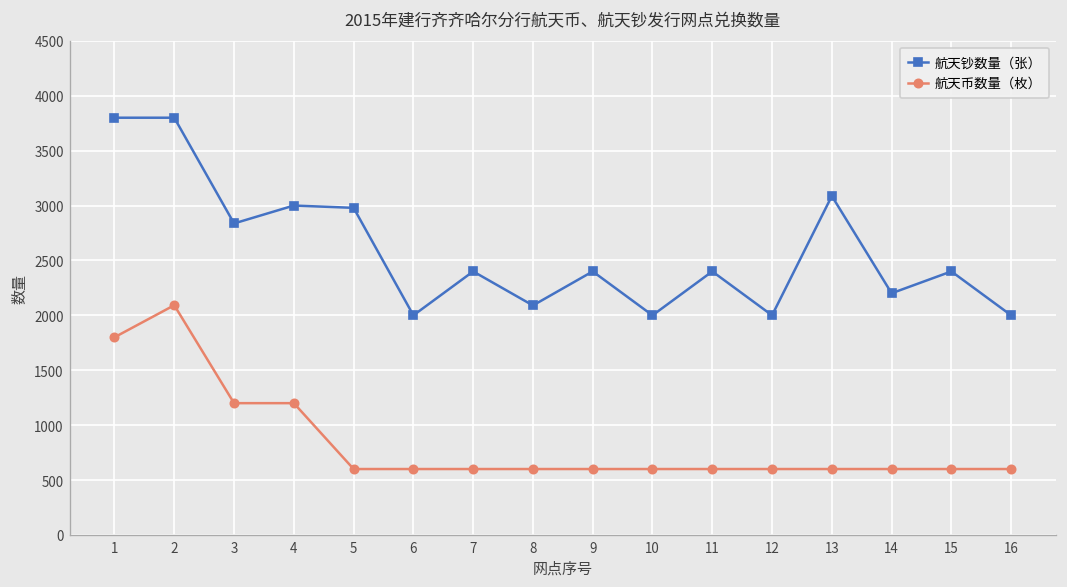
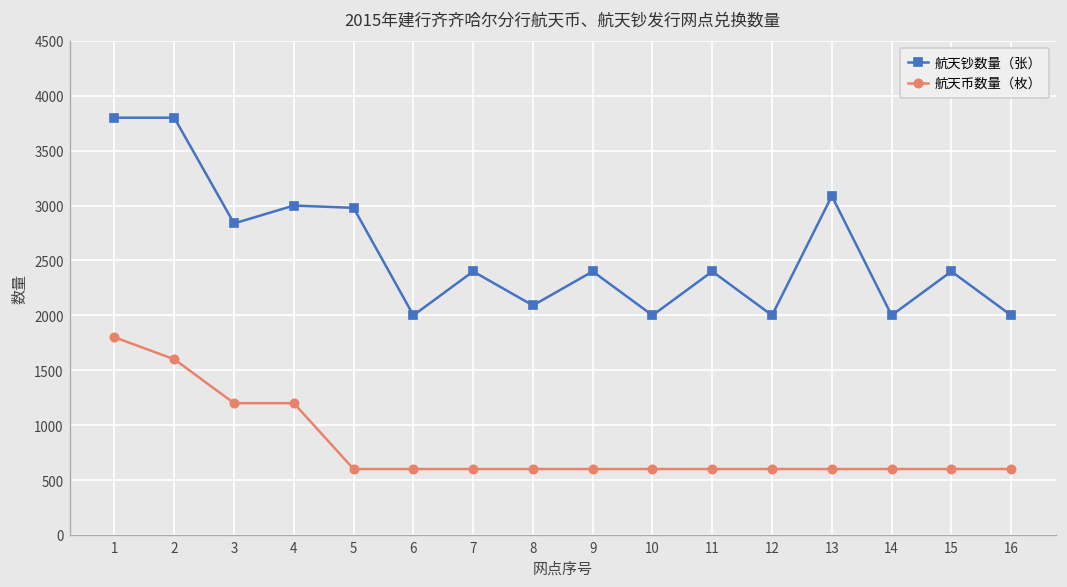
航天币数量（枚）, 2: 2100 -> 1600
航天钞数量（张）, 14: 2200 -> 2000
